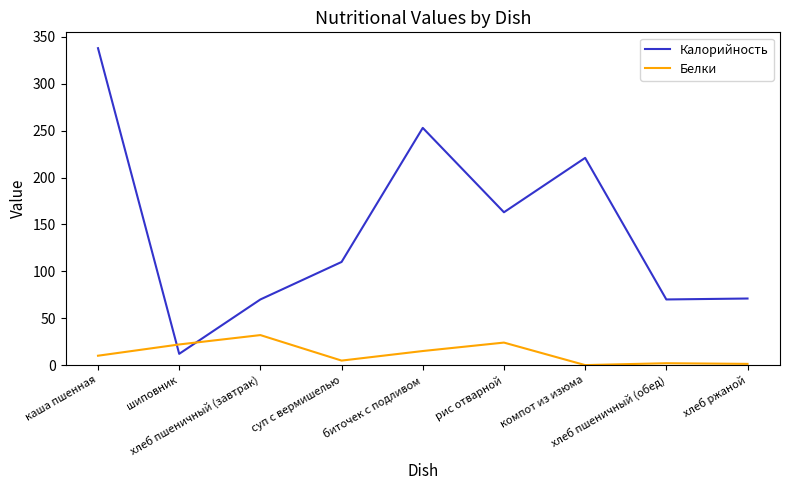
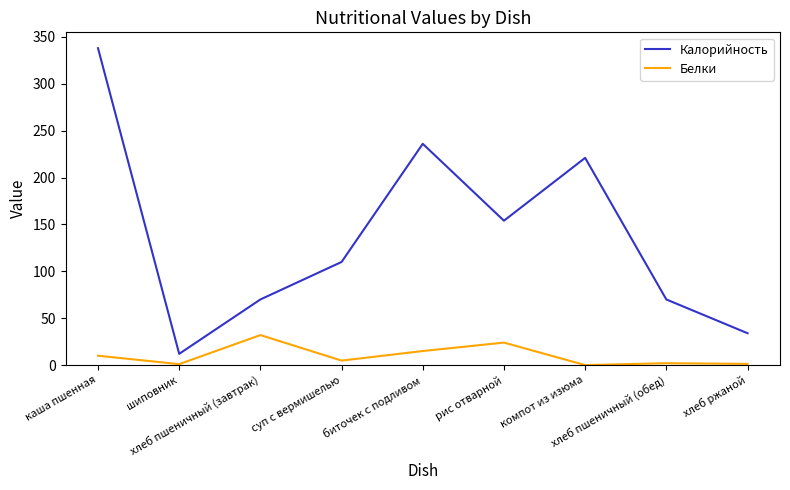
Белки, шиповник: 20 -> 0
Калорийность, биточек с подливом: 250 -> 240
Калорийность, рис отварной: 160 -> 150
Калорийность, хлеб ржаной: 70 -> 30
